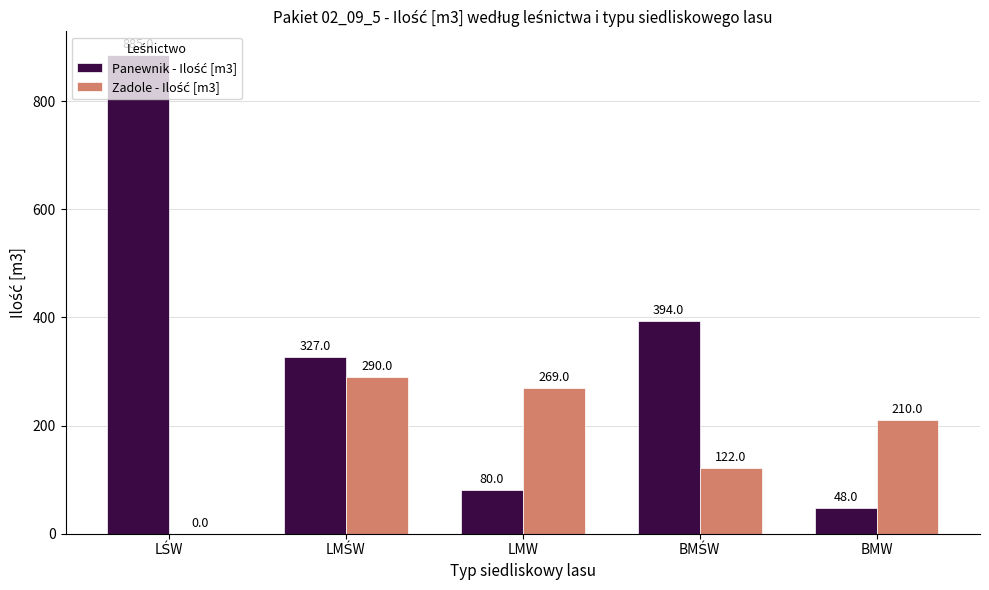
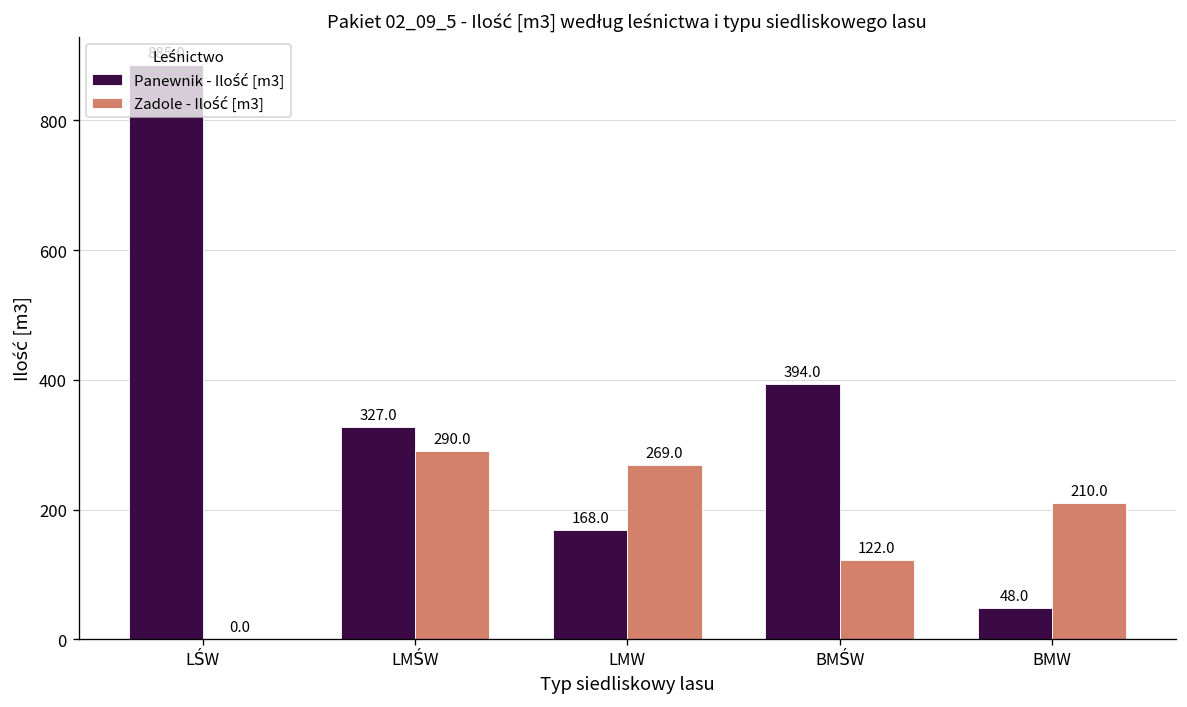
Panewnik - Ilość [m3], LMW: 80.0 -> 168.0
